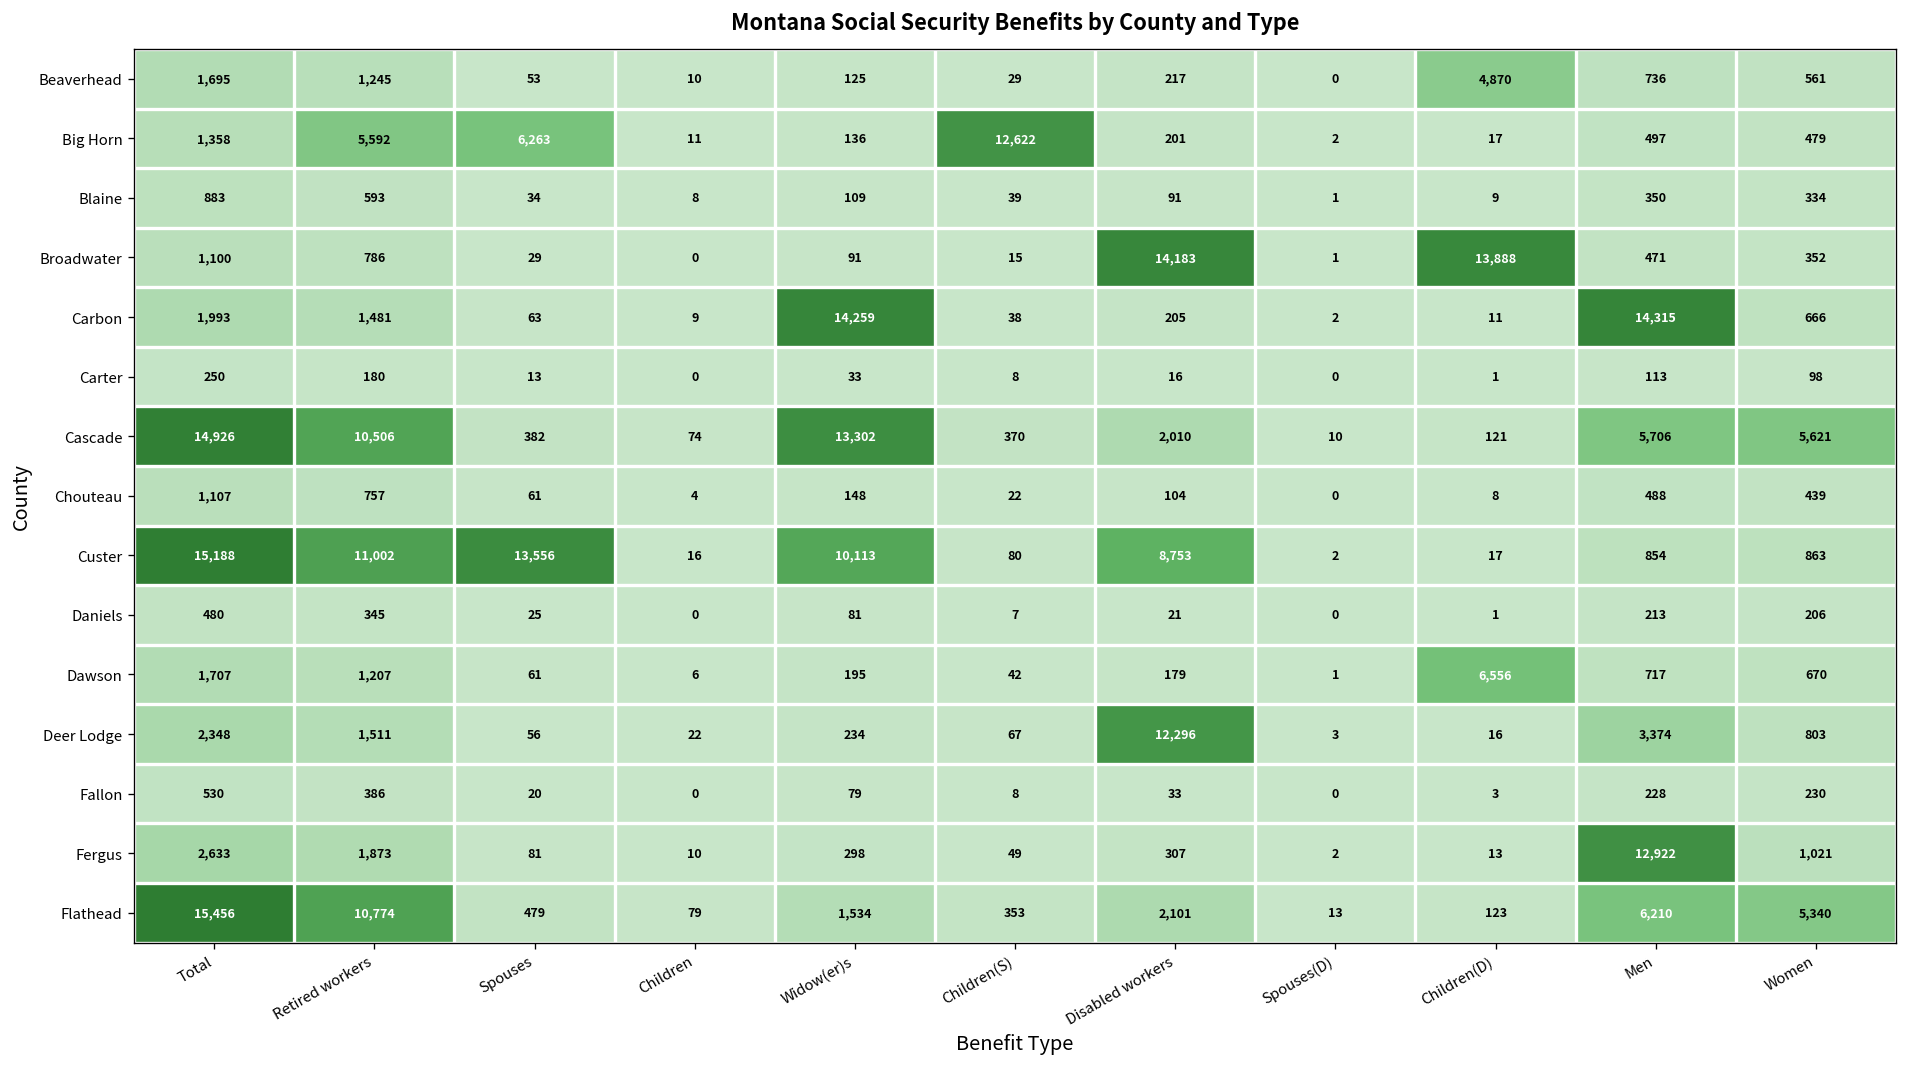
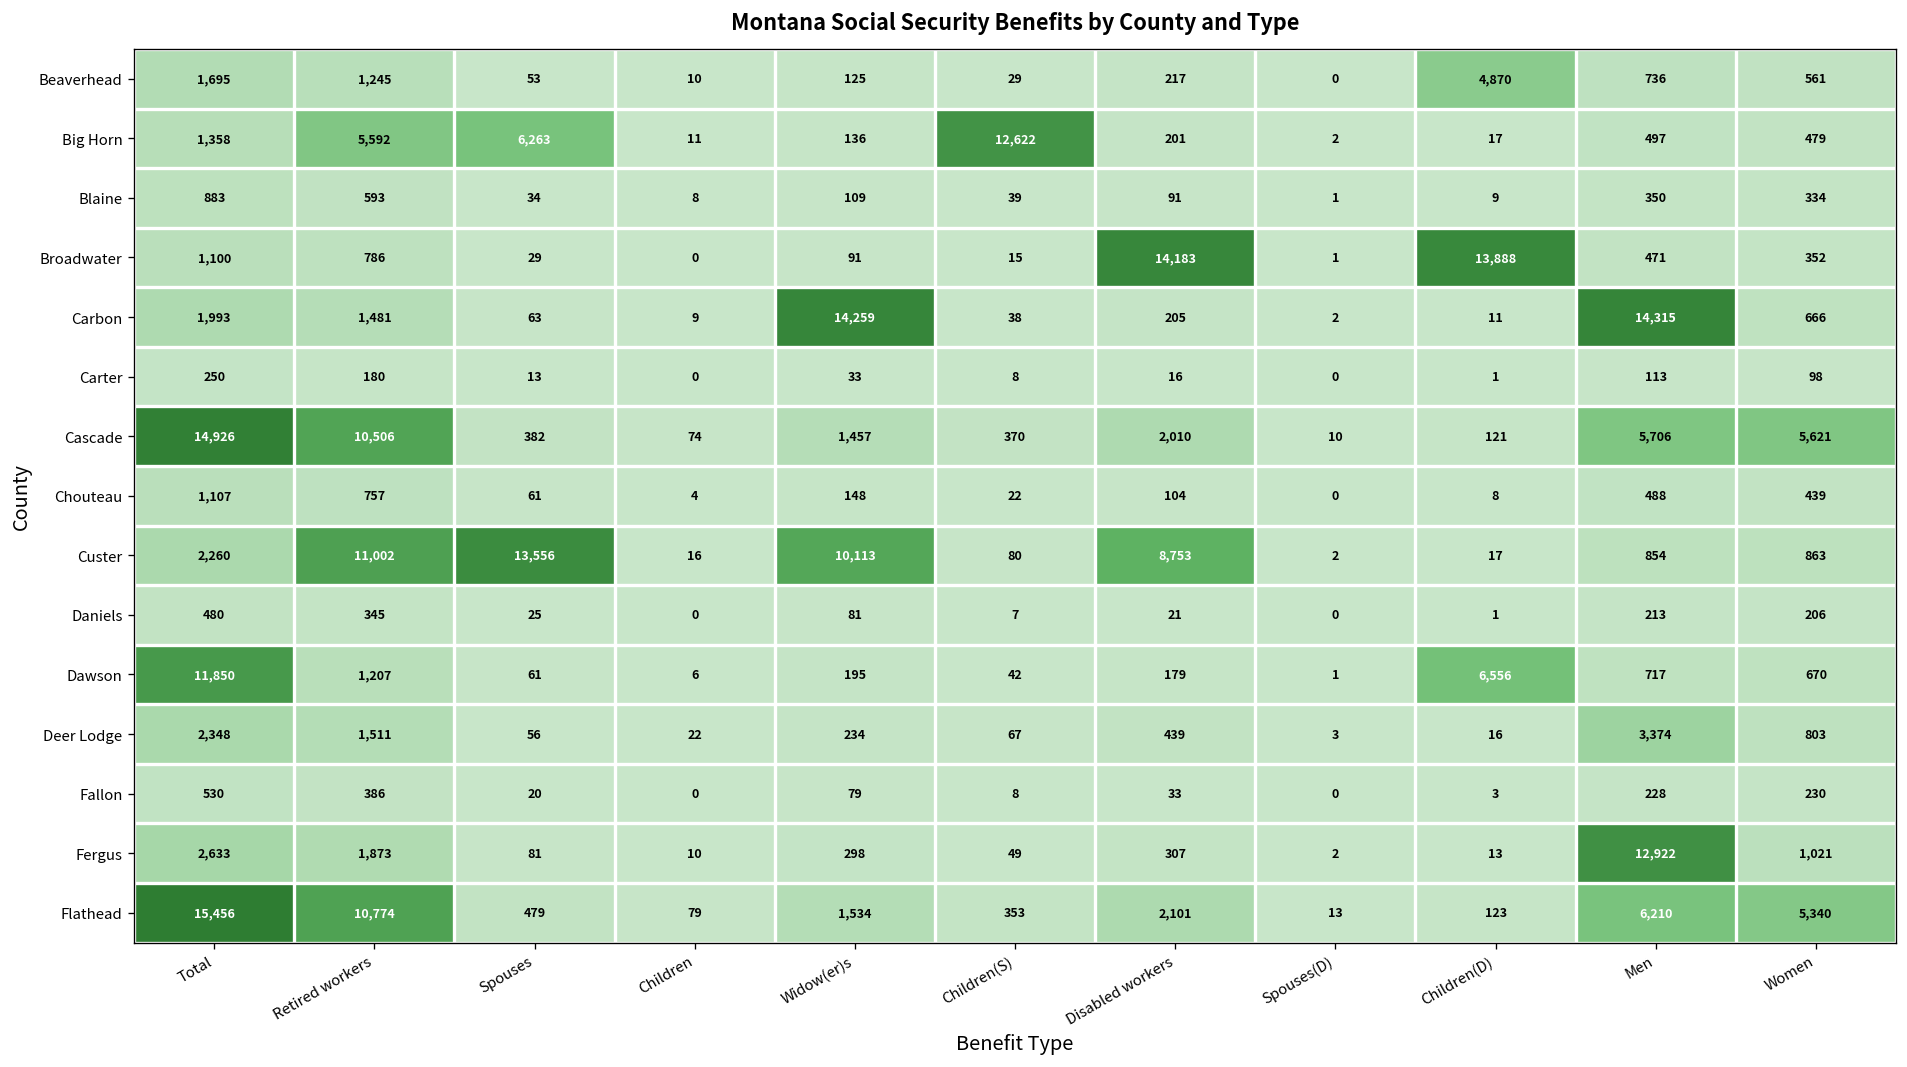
Cascade, Widow(er)s: 13,302 -> 1,457
Custer, Total: 15,188 -> 2,260
Dawson, Total: 1,707 -> 11,850
Deer Lodge, Disabled workers: 12,296 -> 439
